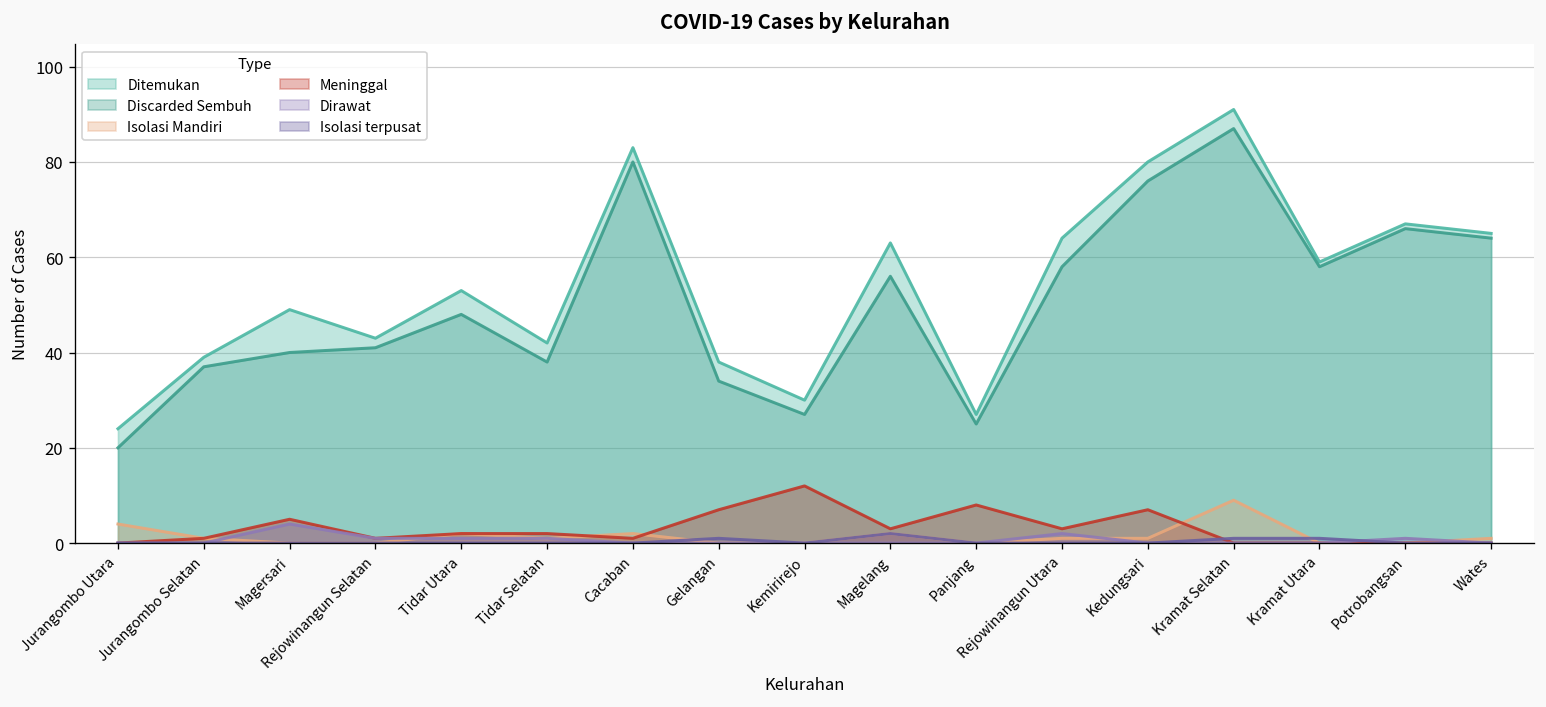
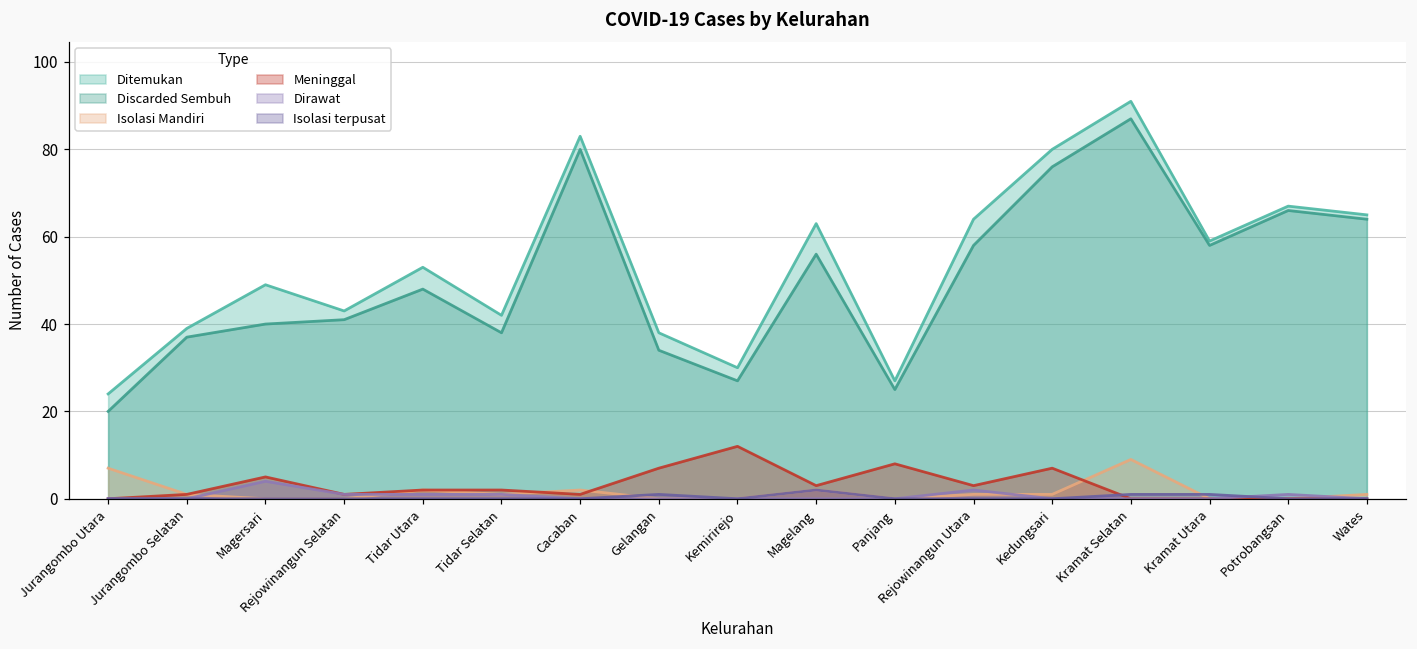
Isolasi Mandiri, Jurangombo Utara: 4 -> 7
